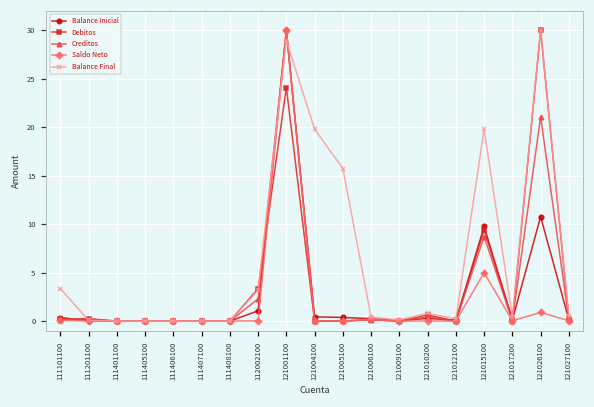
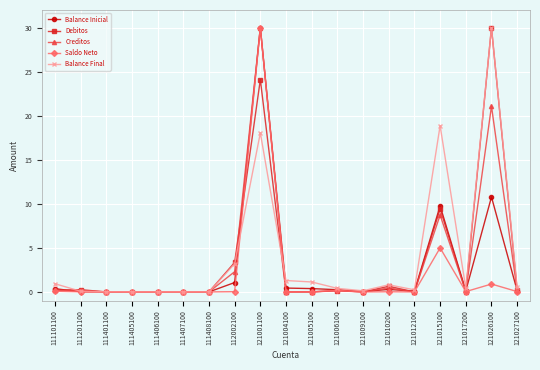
Balance Final, 111101100: 3 -> 1
Balance Final, 121001100: 29 -> 18
Balance Final, 121004100: 20 -> 1
Balance Final, 121005100: 16 -> 1
Balance Final, 121015100: 20 -> 19
